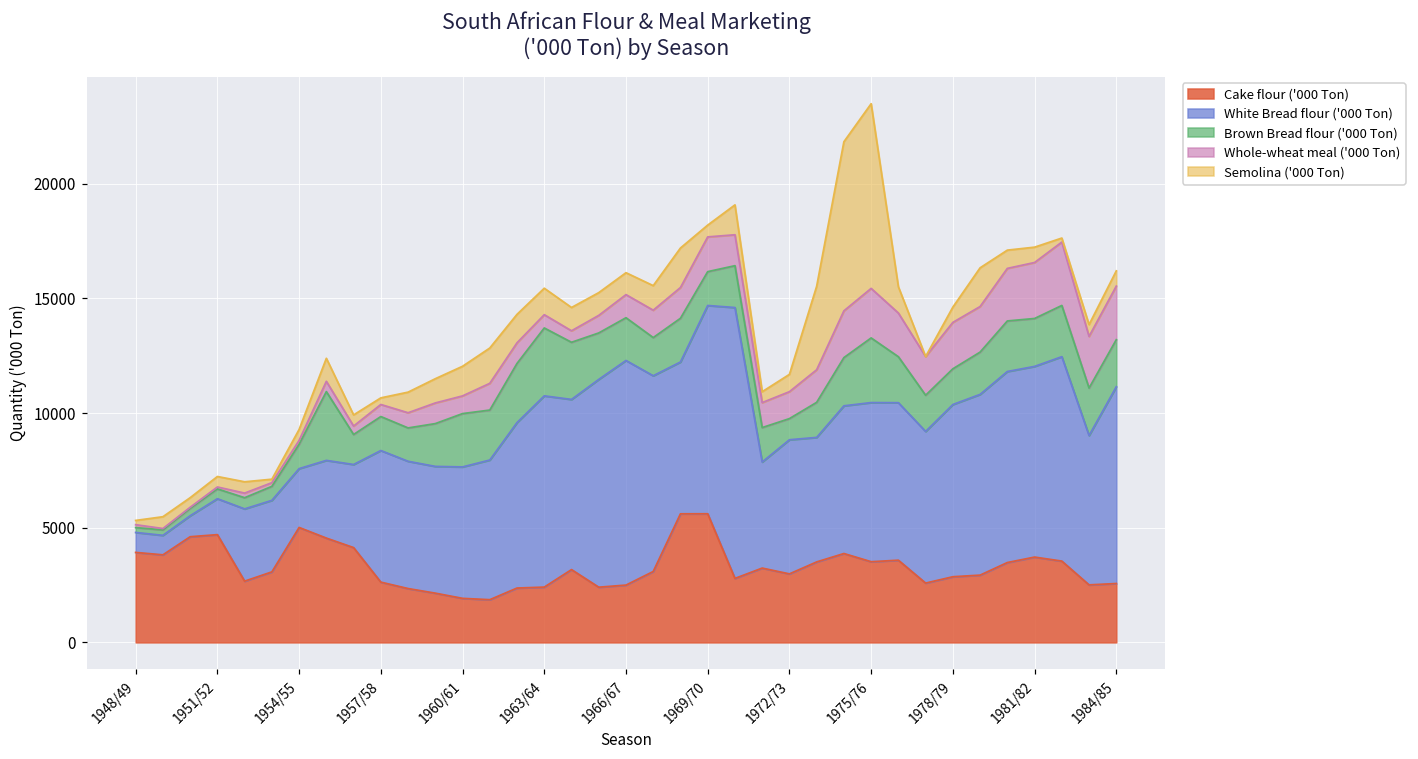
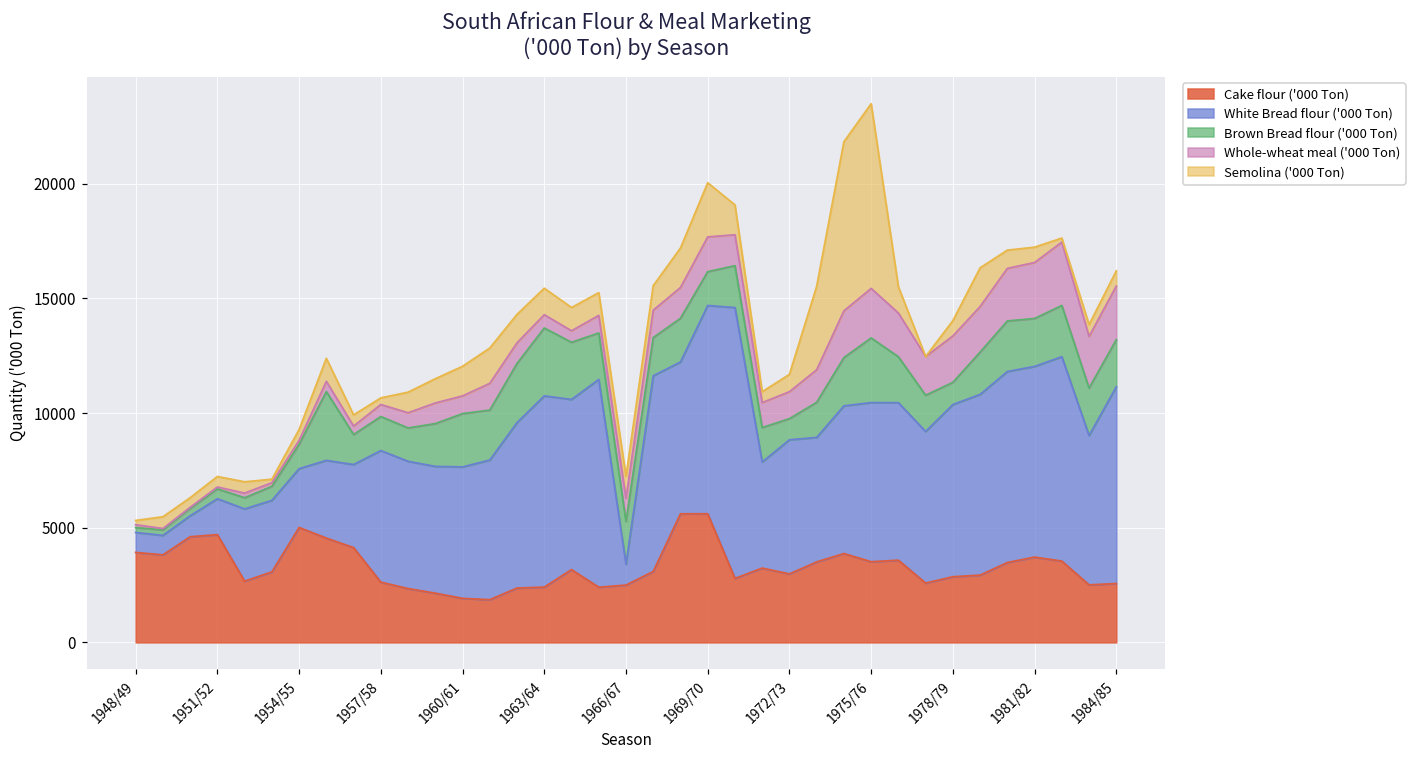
White Bread flour ('000 Ton), 1966/67: 9800 -> 900
Semolina ('000 Ton), 1969/70: 500 -> 2400
Brown Bread flour ('000 Ton), 1978/79: 1600 -> 1000
